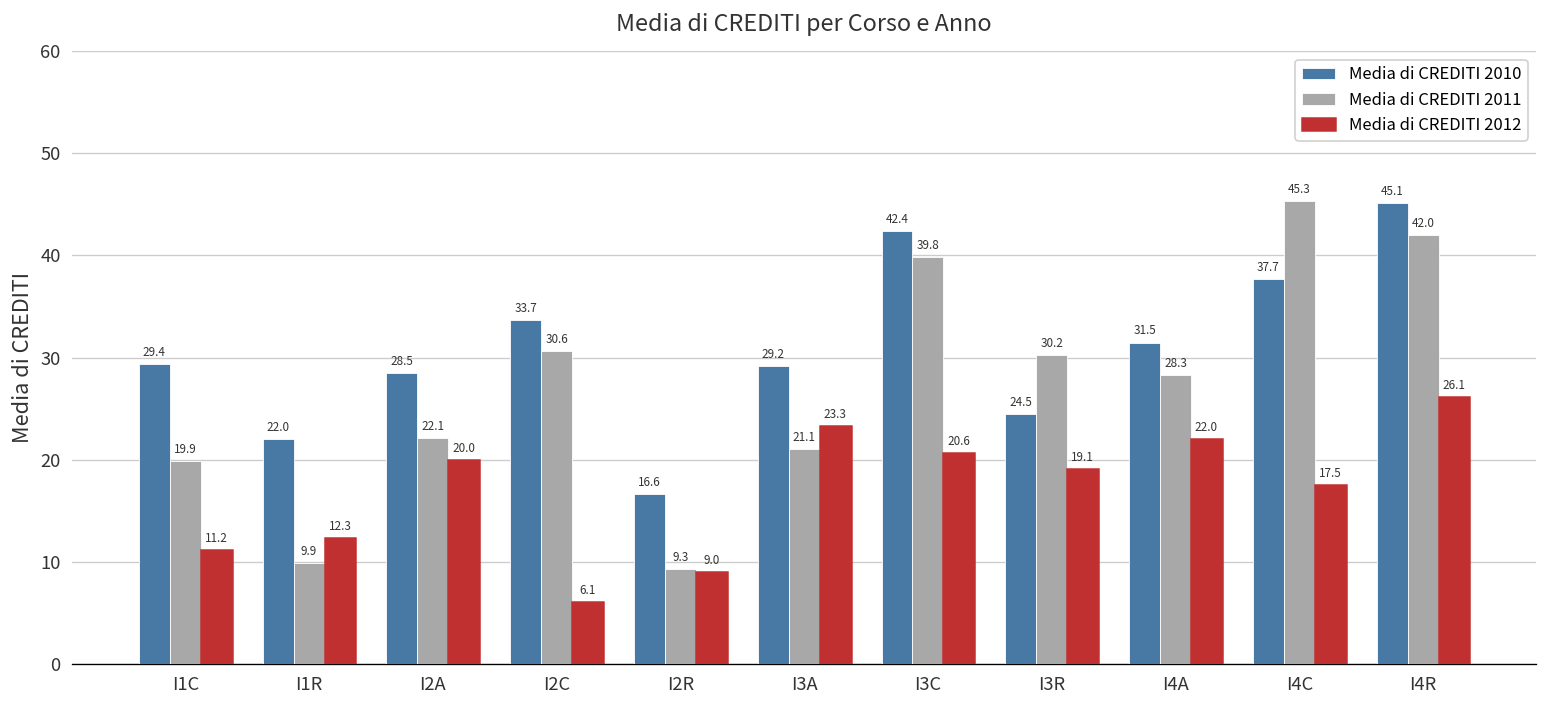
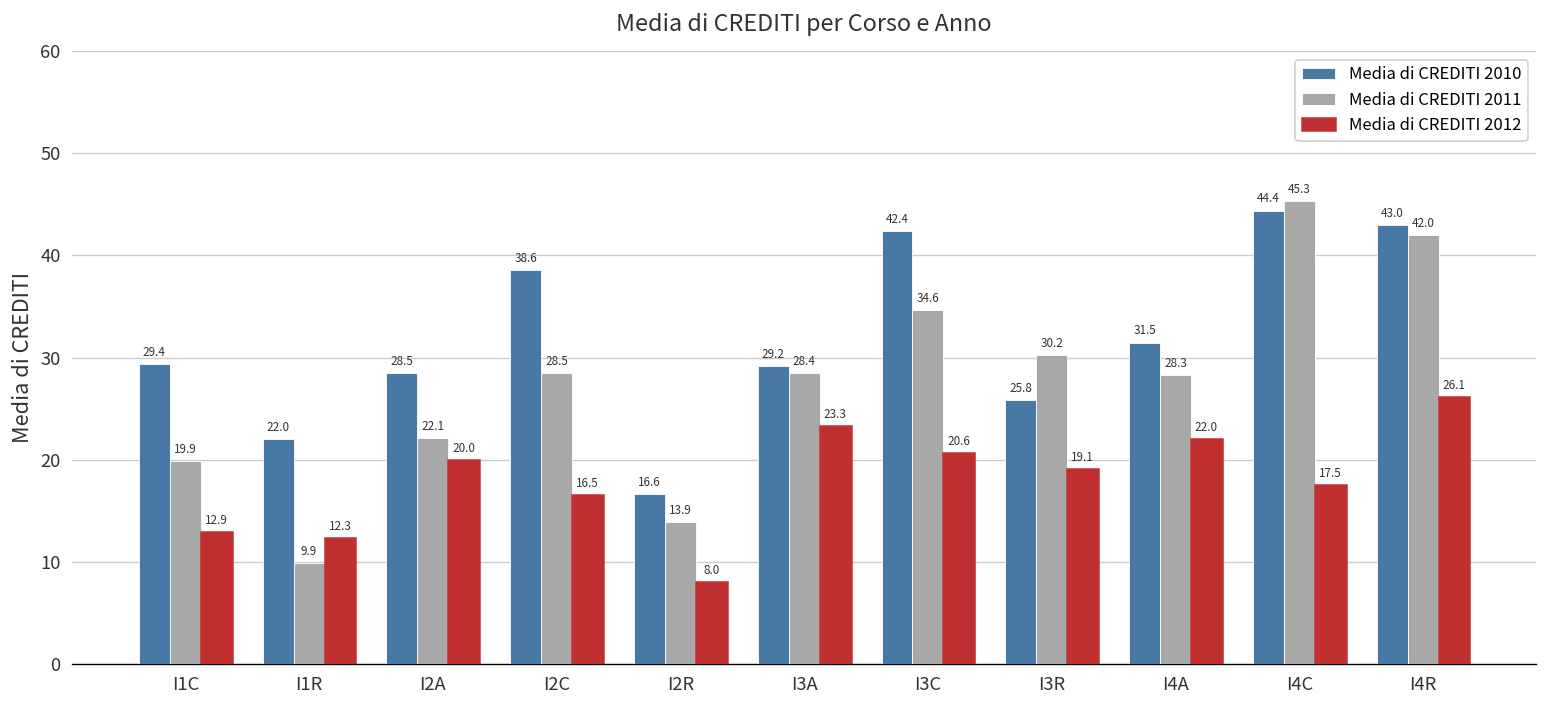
Media di CREDITI 2012, I1C: 11.2 -> 12.9
Media di CREDITI 2010, I2C: 33.7 -> 38.6
Media di CREDITI 2011, I2C: 30.6 -> 28.5
Media di CREDITI 2012, I2C: 6.1 -> 16.5
Media di CREDITI 2011, I2R: 9.3 -> 13.9
Media di CREDITI 2012, I2R: 9.0 -> 8.0
Media di CREDITI 2011, I3A: 21.1 -> 28.4
Media di CREDITI 2011, I3C: 39.8 -> 34.6
Media di CREDITI 2010, I3R: 24.5 -> 25.8
Media di CREDITI 2010, I4C: 37.7 -> 44.4
Media di CREDITI 2010, I4R: 45.1 -> 43.0
